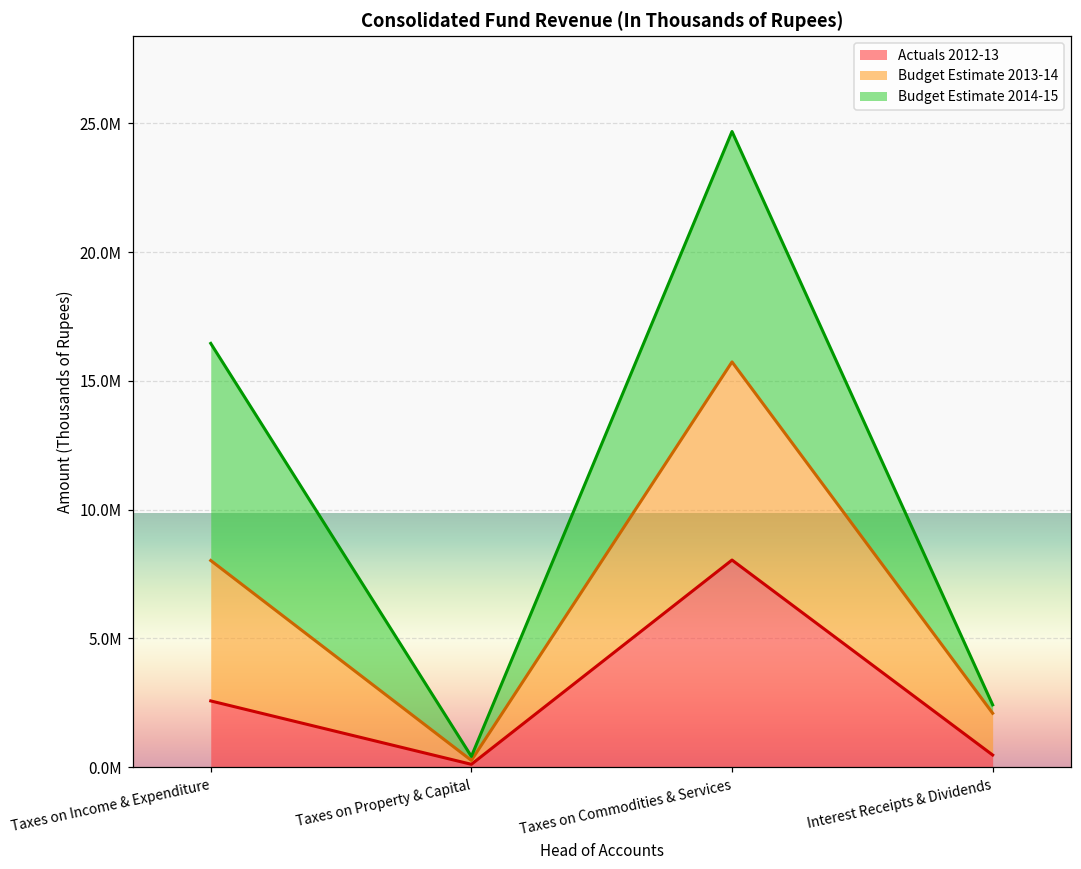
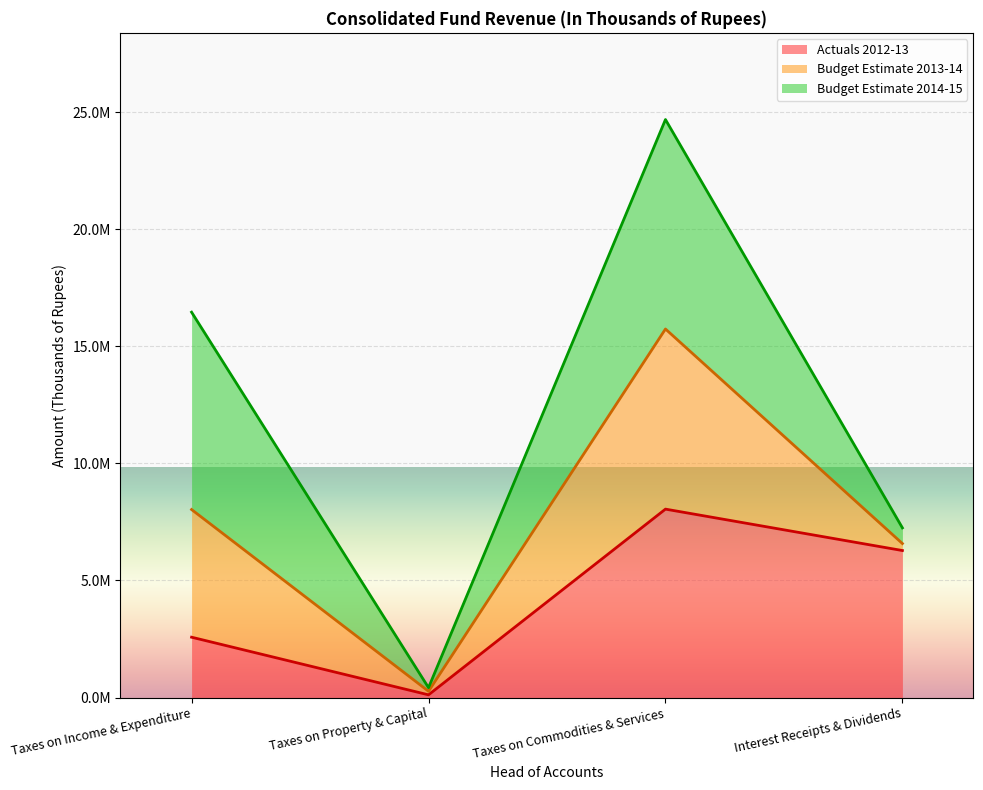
Actuals 2012-13, Interest Receipts & Dividends: 500000 -> 6300000
Budget Estimate 2013-14, Interest Receipts & Dividends: 1600000 -> 300000
Budget Estimate 2014-15, Interest Receipts & Dividends: 300000 -> 700000
